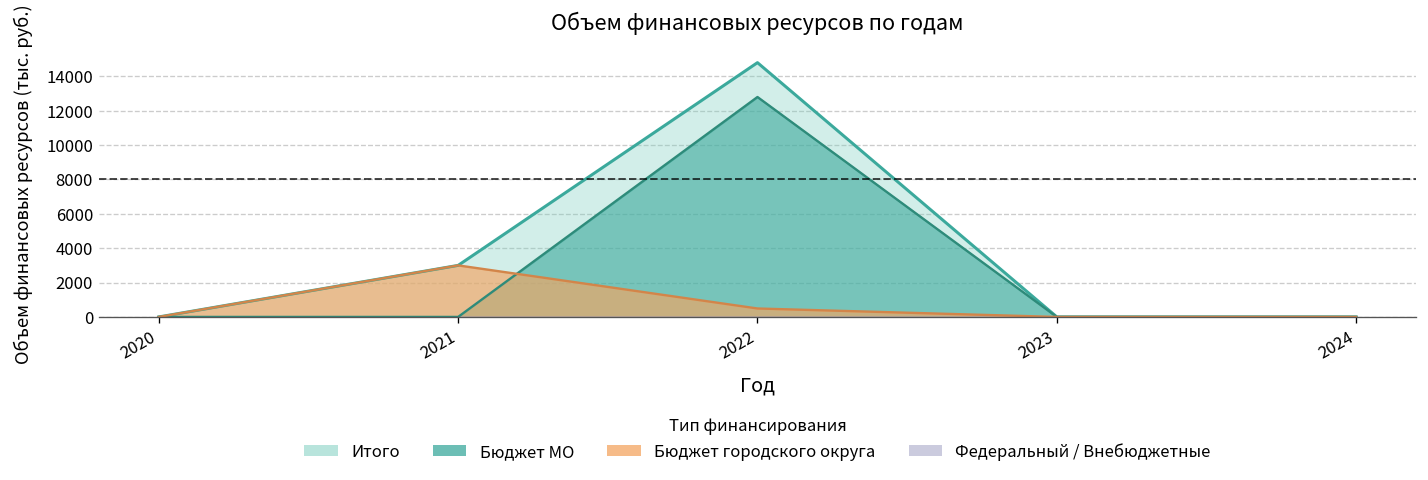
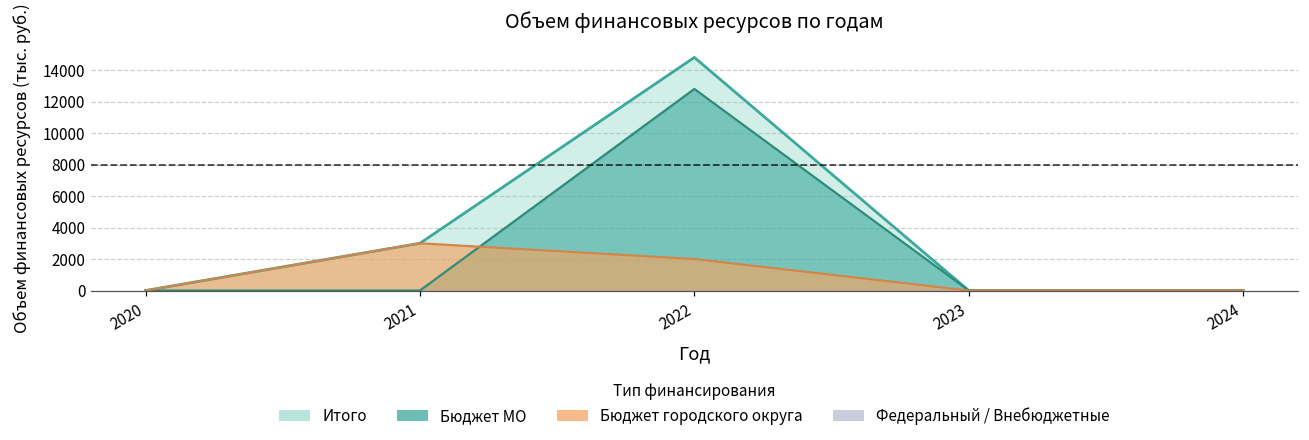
Бюджет городского округа, 2022: 500 -> 2000
